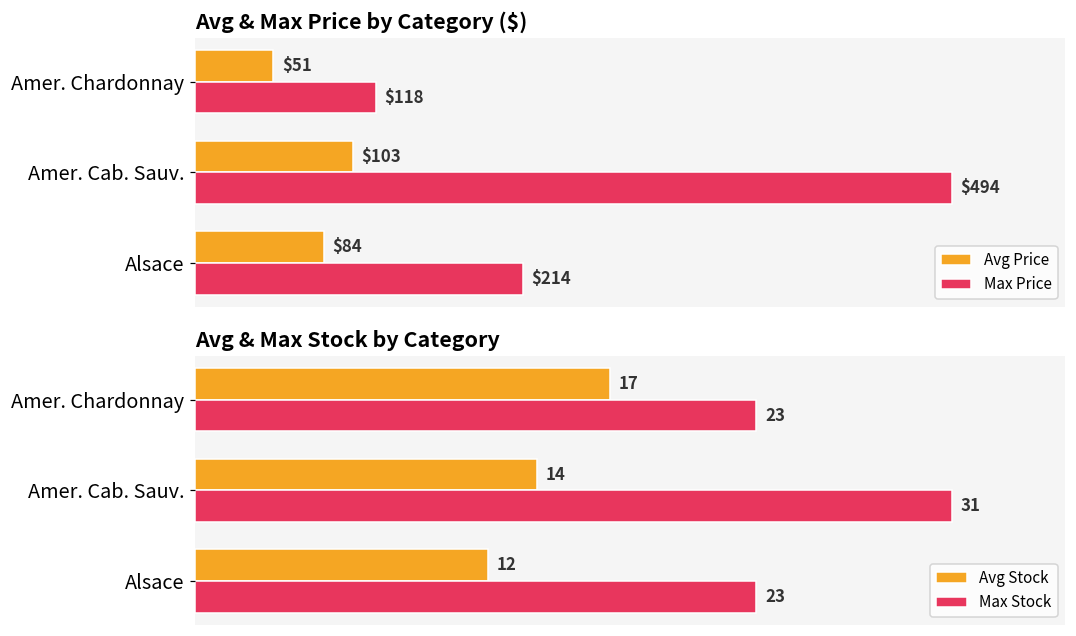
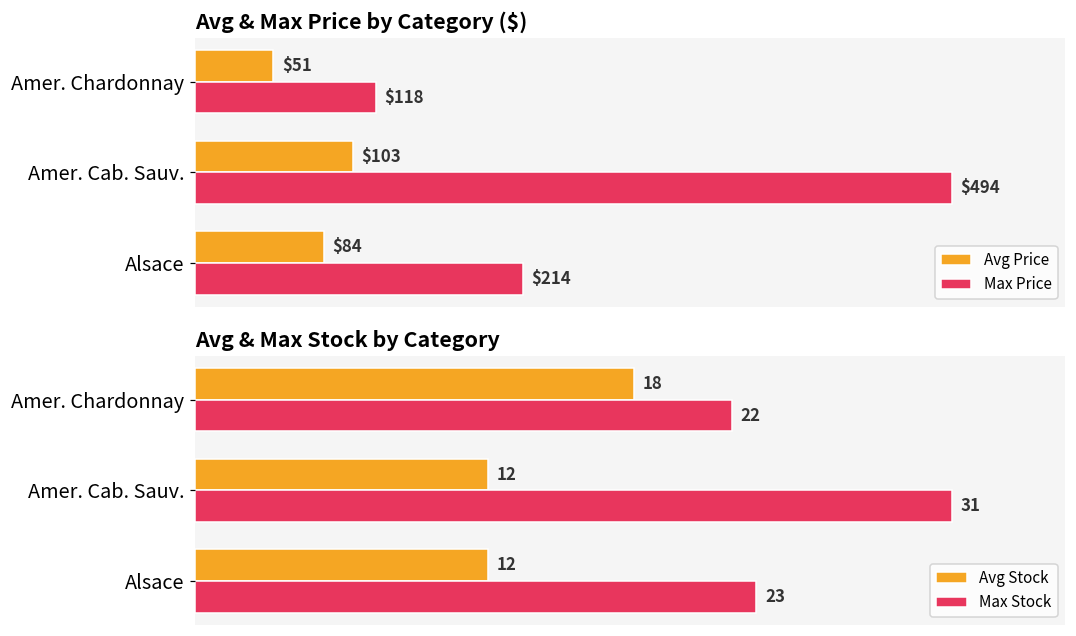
Avg & Max Stock by Category, Avg Stock, Amer. Chardonnay: 17 -> 18
Avg & Max Stock by Category, Max Stock, Amer. Chardonnay: 23 -> 22
Avg & Max Stock by Category, Avg Stock, Amer. Cab. Sauv.: 14 -> 12
